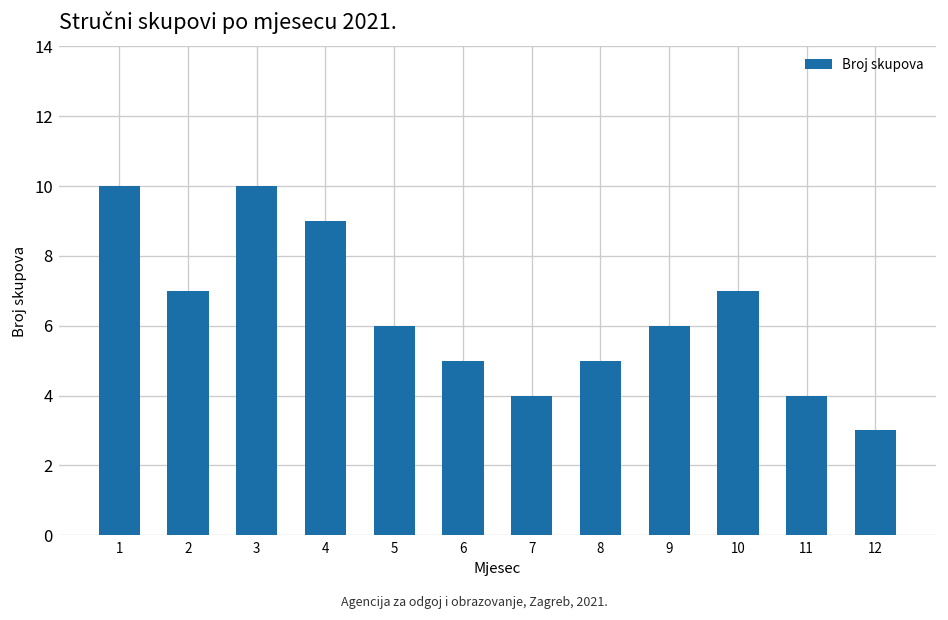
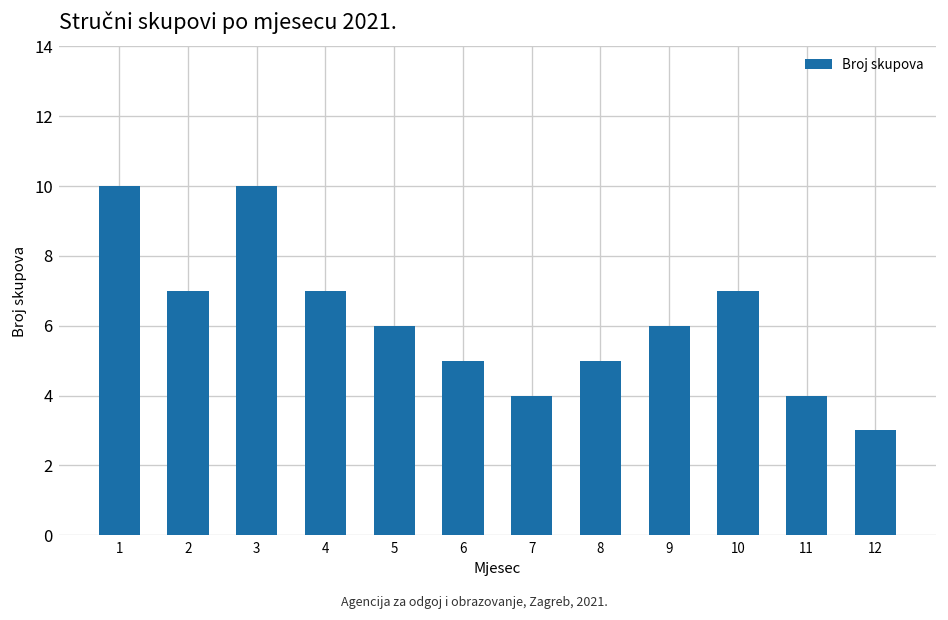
4: 9 -> 7
